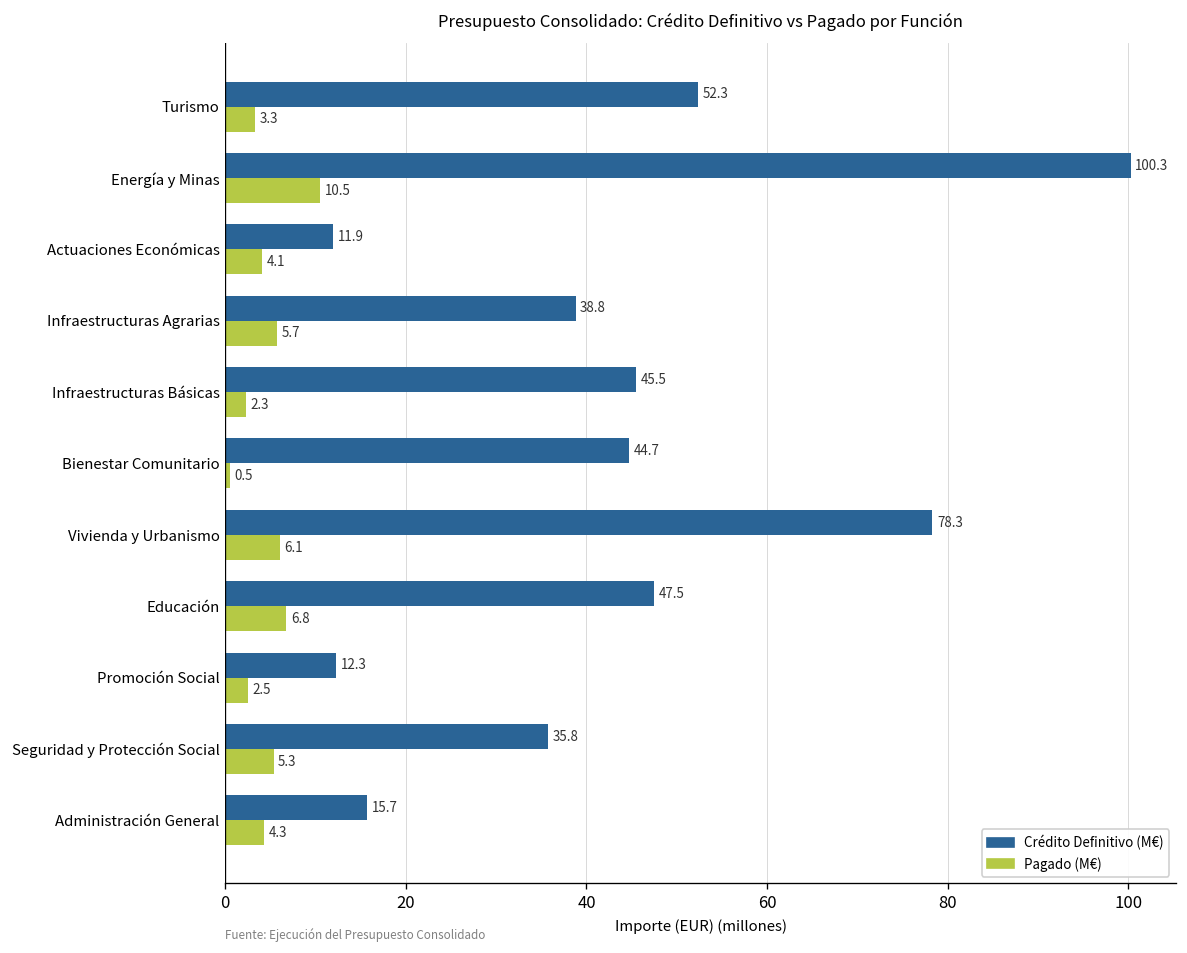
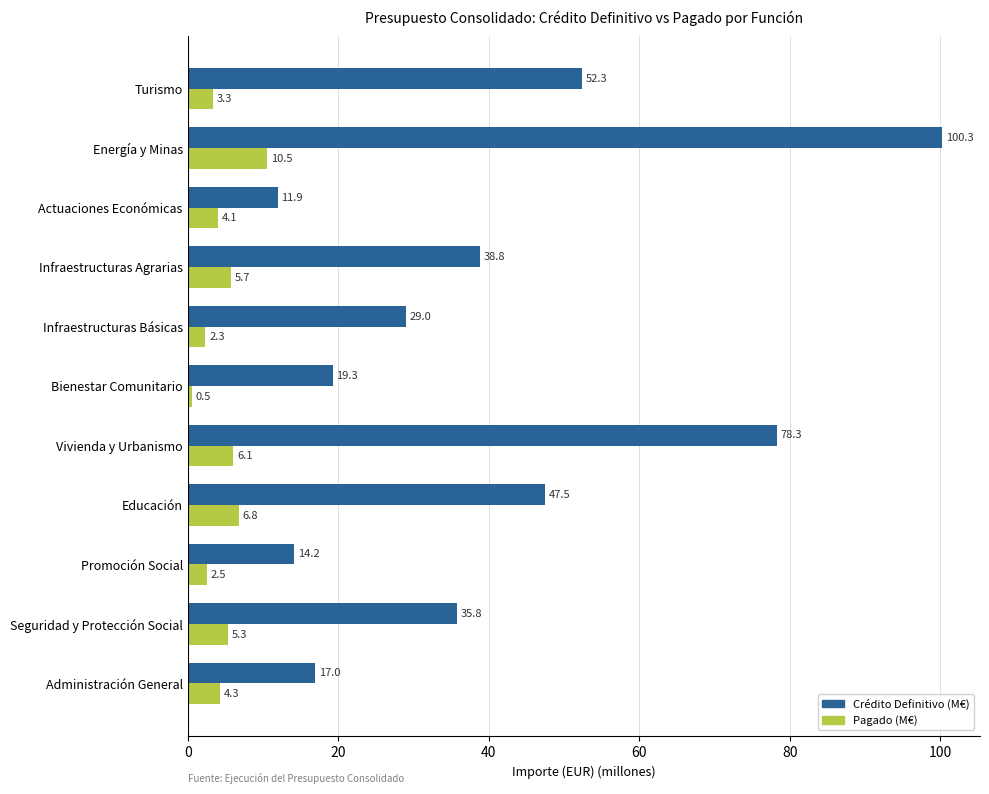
Crédito Definitivo (M€), Infraestructuras Básicas: 45.5 -> 29.0
Crédito Definitivo (M€), Bienestar Comunitario: 44.7 -> 19.3
Crédito Definitivo (M€), Promoción Social: 12.3 -> 14.2
Crédito Definitivo (M€), Administración General: 15.7 -> 17.0
